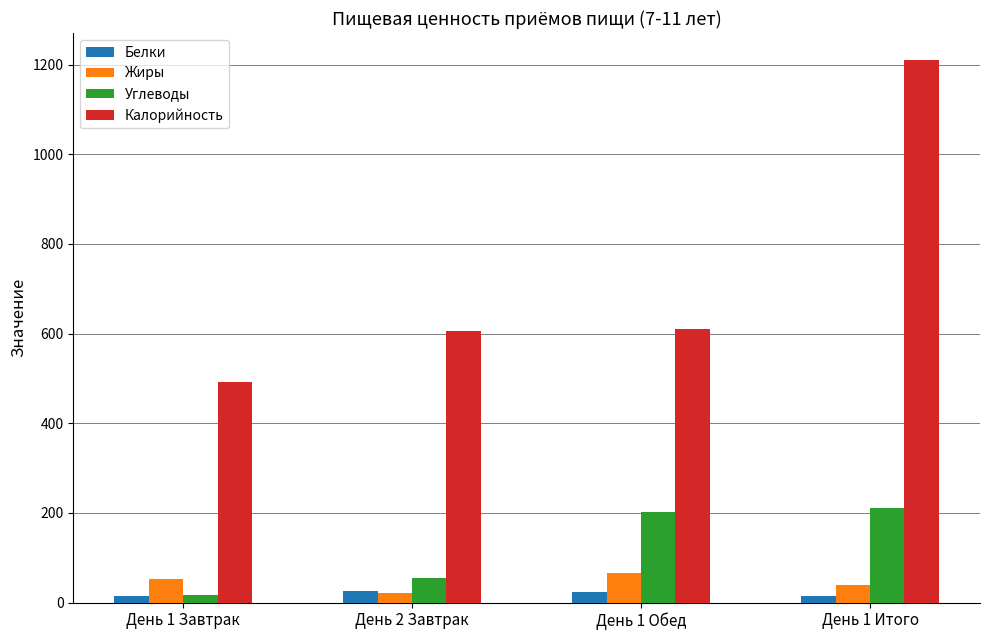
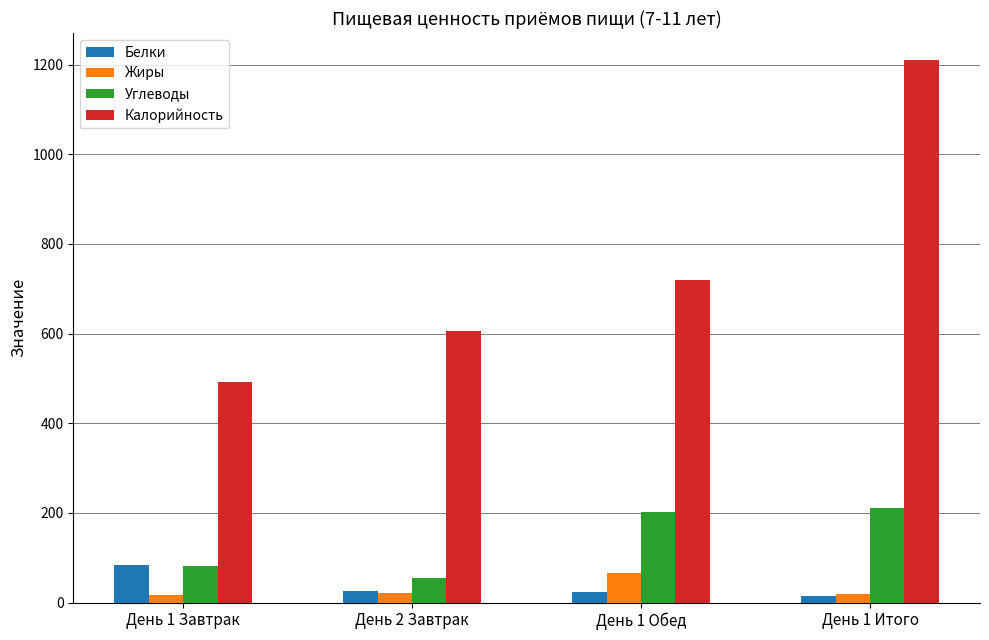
Белки, День 1 Завтрак: 20 -> 80
Жиры, День 1 Завтрак: 50 -> 20
Углеводы, День 1 Завтрак: 20 -> 80
Калорийность, День 1 Обед: 610 -> 720
Жиры, День 1 Итого: 40 -> 20
